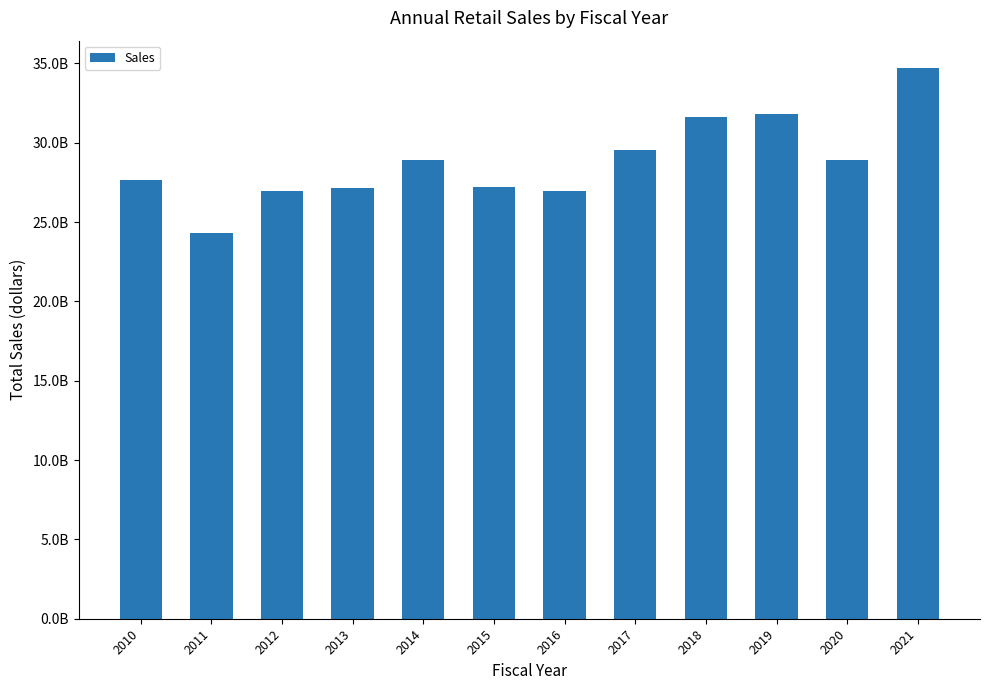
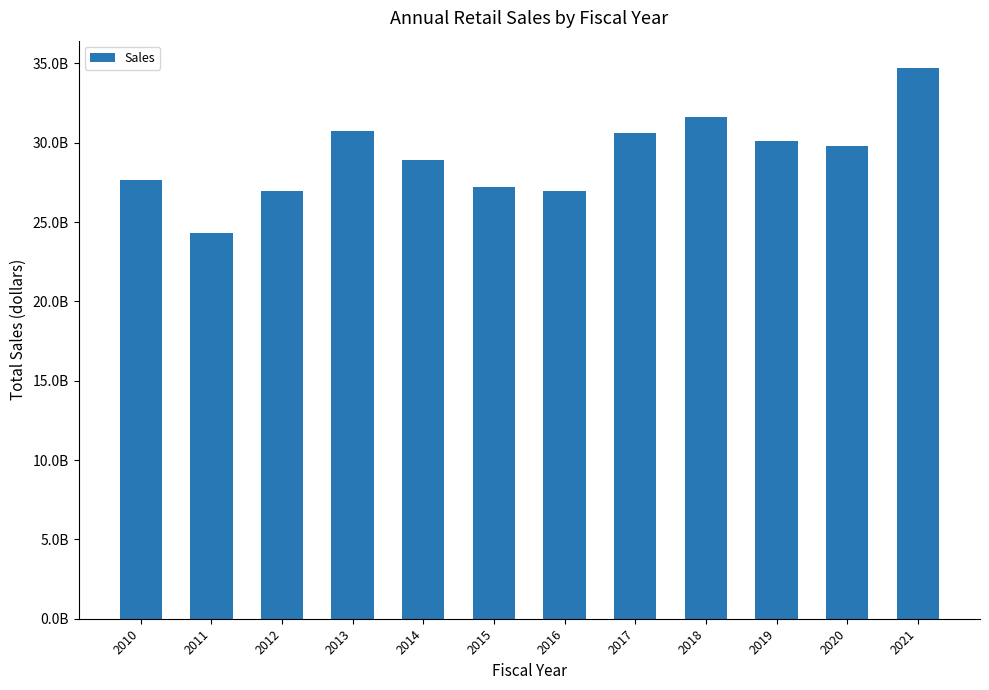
2013: 27200000000 -> 30700000000
2017: 29500000000 -> 30600000000
2019: 31800000000 -> 30100000000
2020: 28900000000 -> 29800000000
